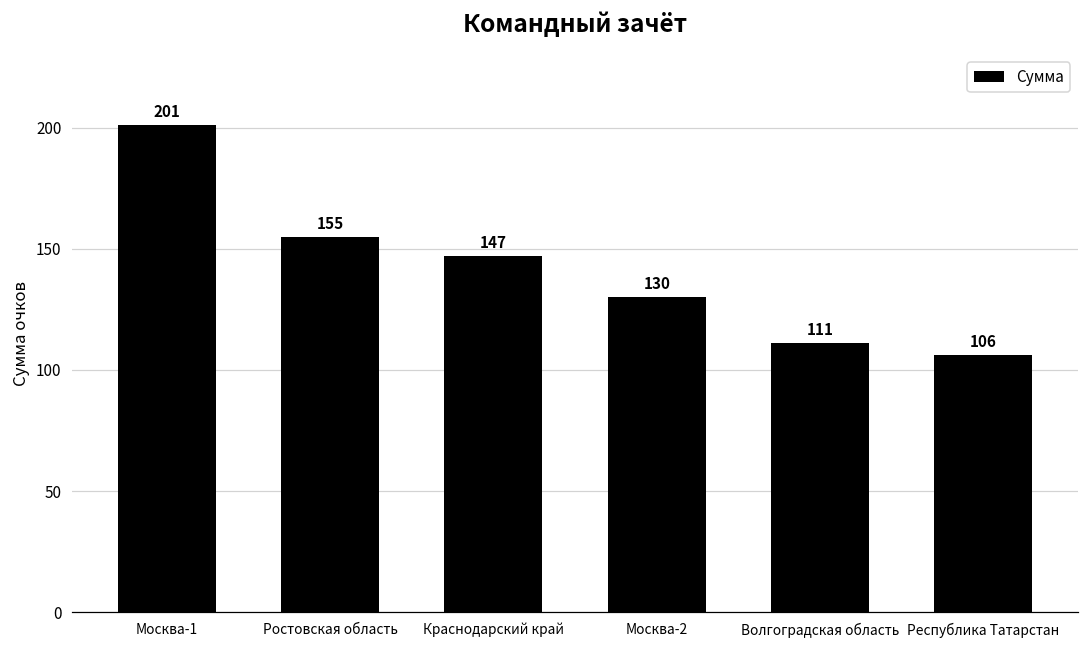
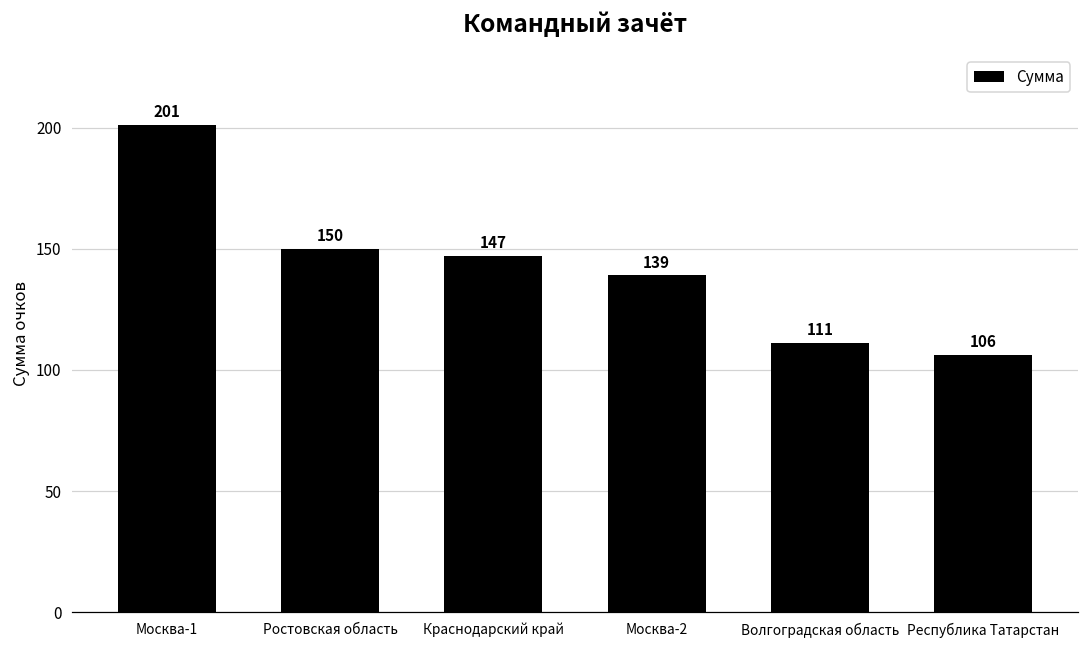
Ростовская область: 155 -> 150
Москва-2: 130 -> 139
